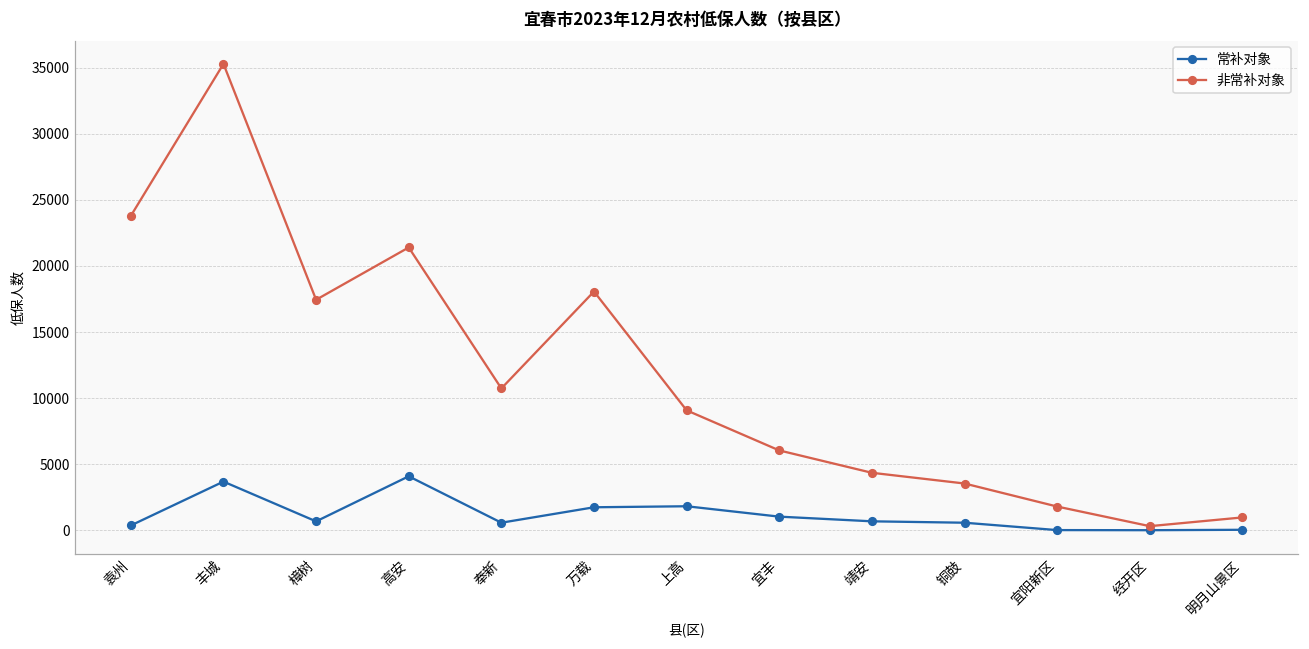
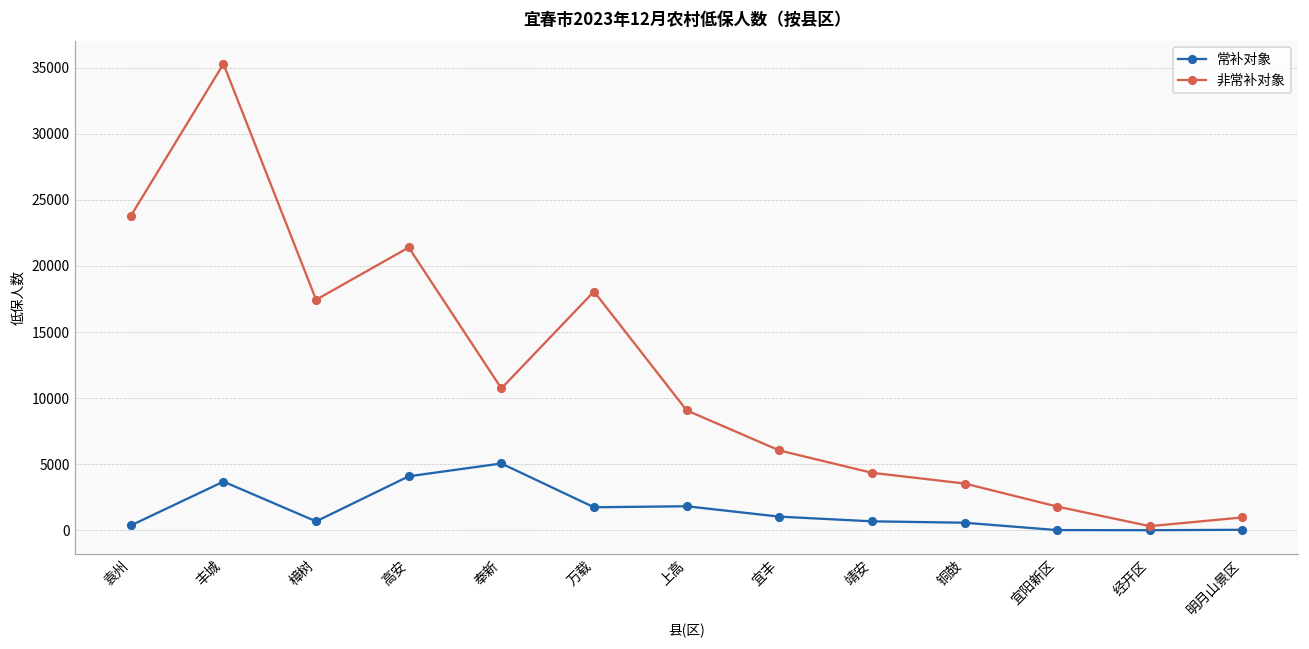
常补对象, 奉新: 600 -> 5100
